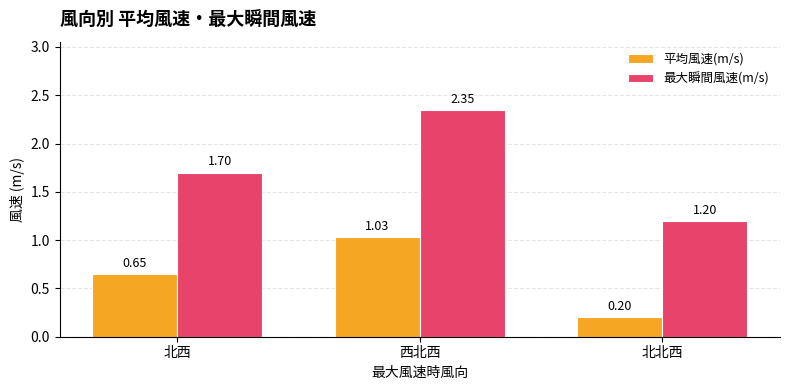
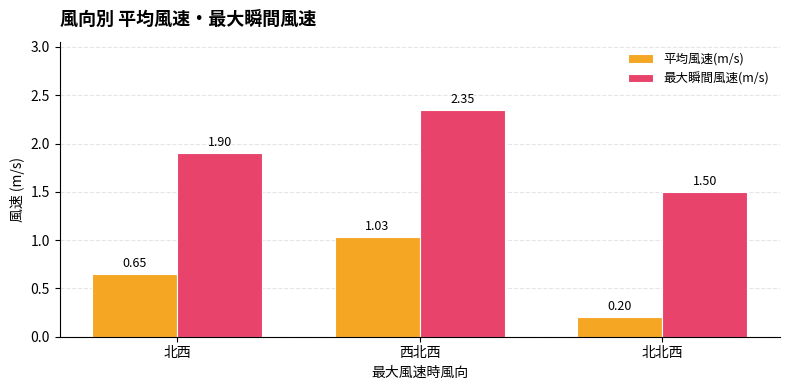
最大瞬間風速(m/s), 北西: 1.70 -> 1.90
最大瞬間風速(m/s), 北北西: 1.20 -> 1.50
